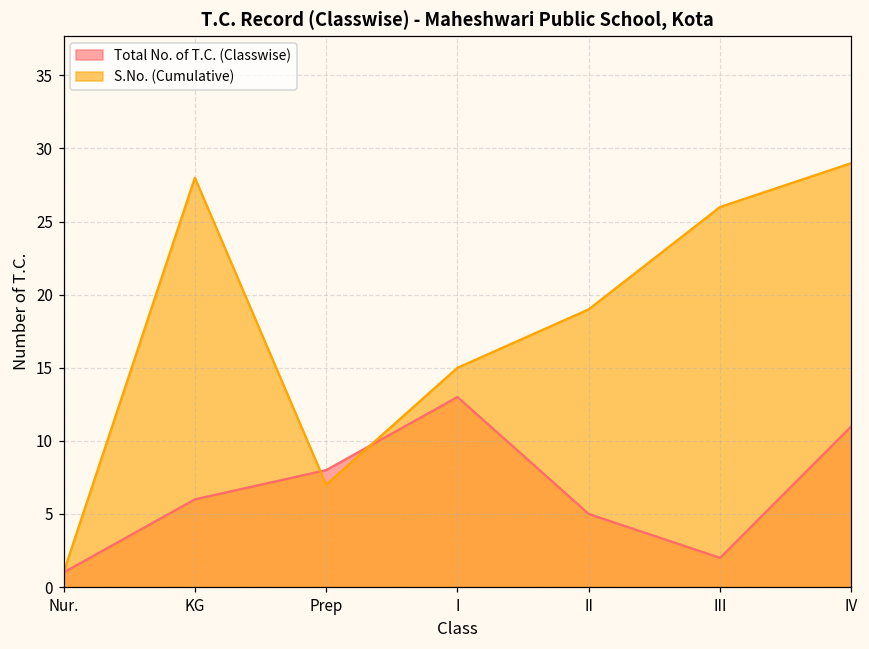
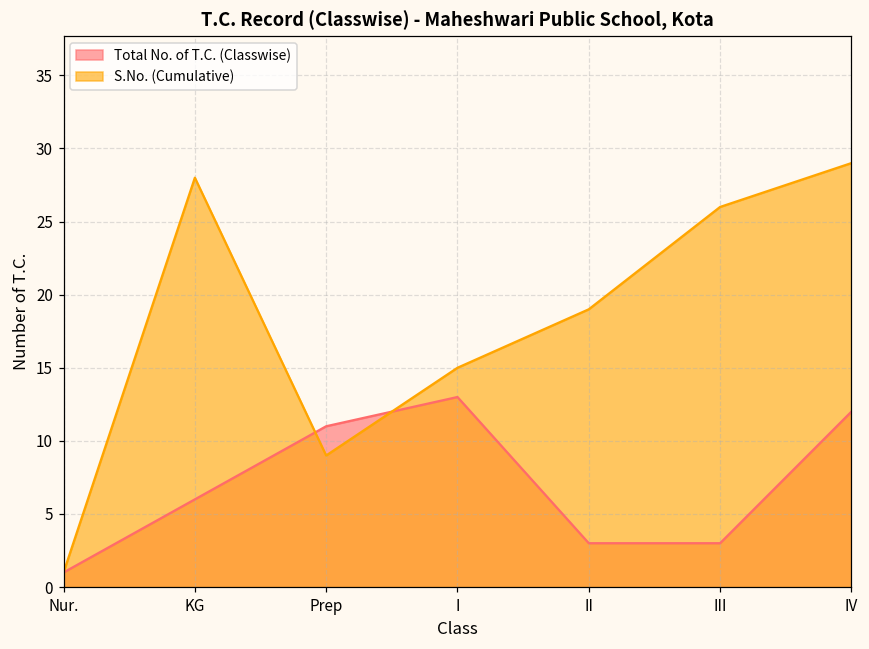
Total No. of T.C. (Classwise), Prep: 8 -> 11
S.No. (Cumulative), Prep: 7 -> 9
Total No. of T.C. (Classwise), II: 5 -> 3
Total No. of T.C. (Classwise), III: 2 -> 3
Total No. of T.C. (Classwise), IV: 11 -> 12
